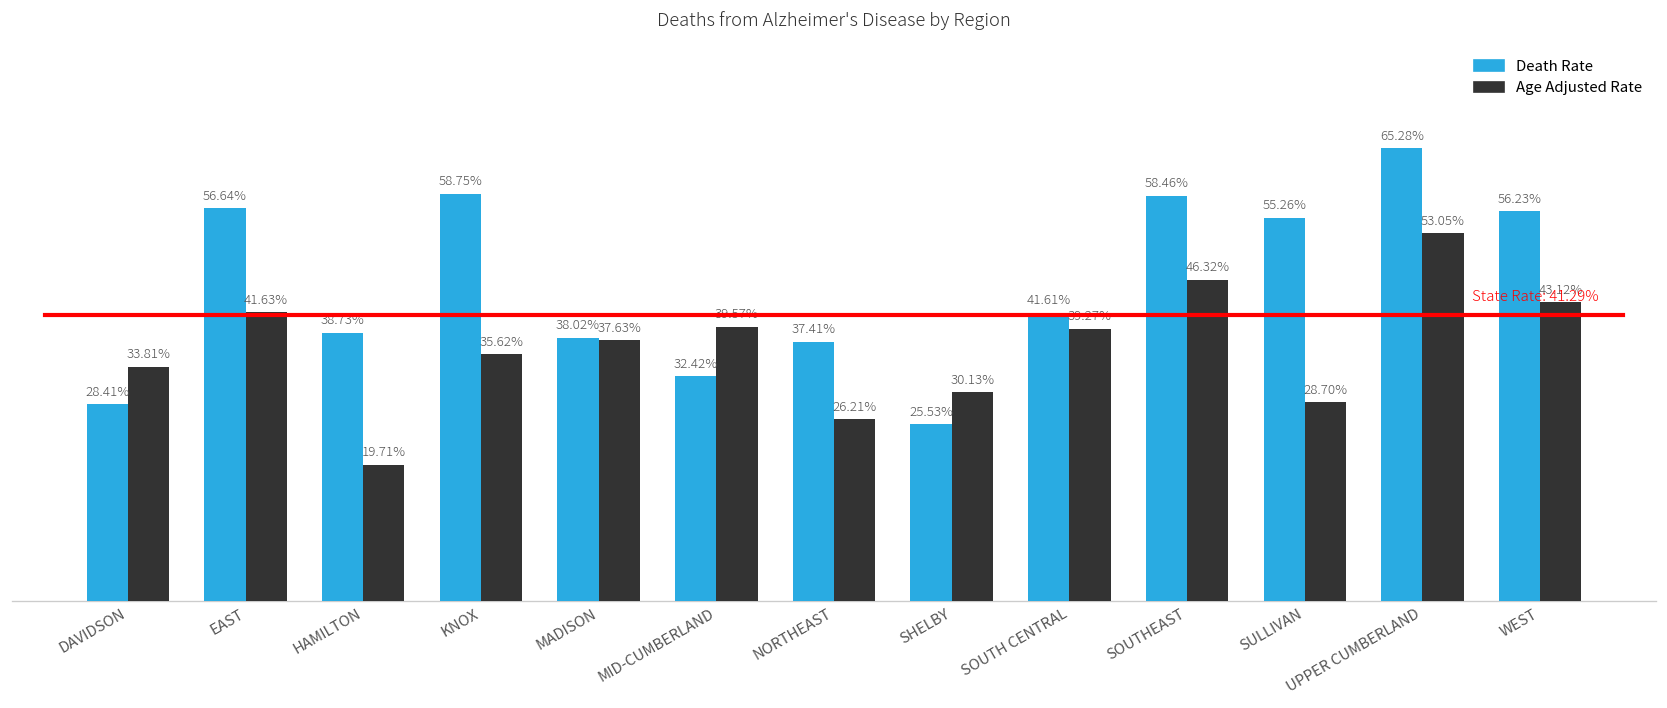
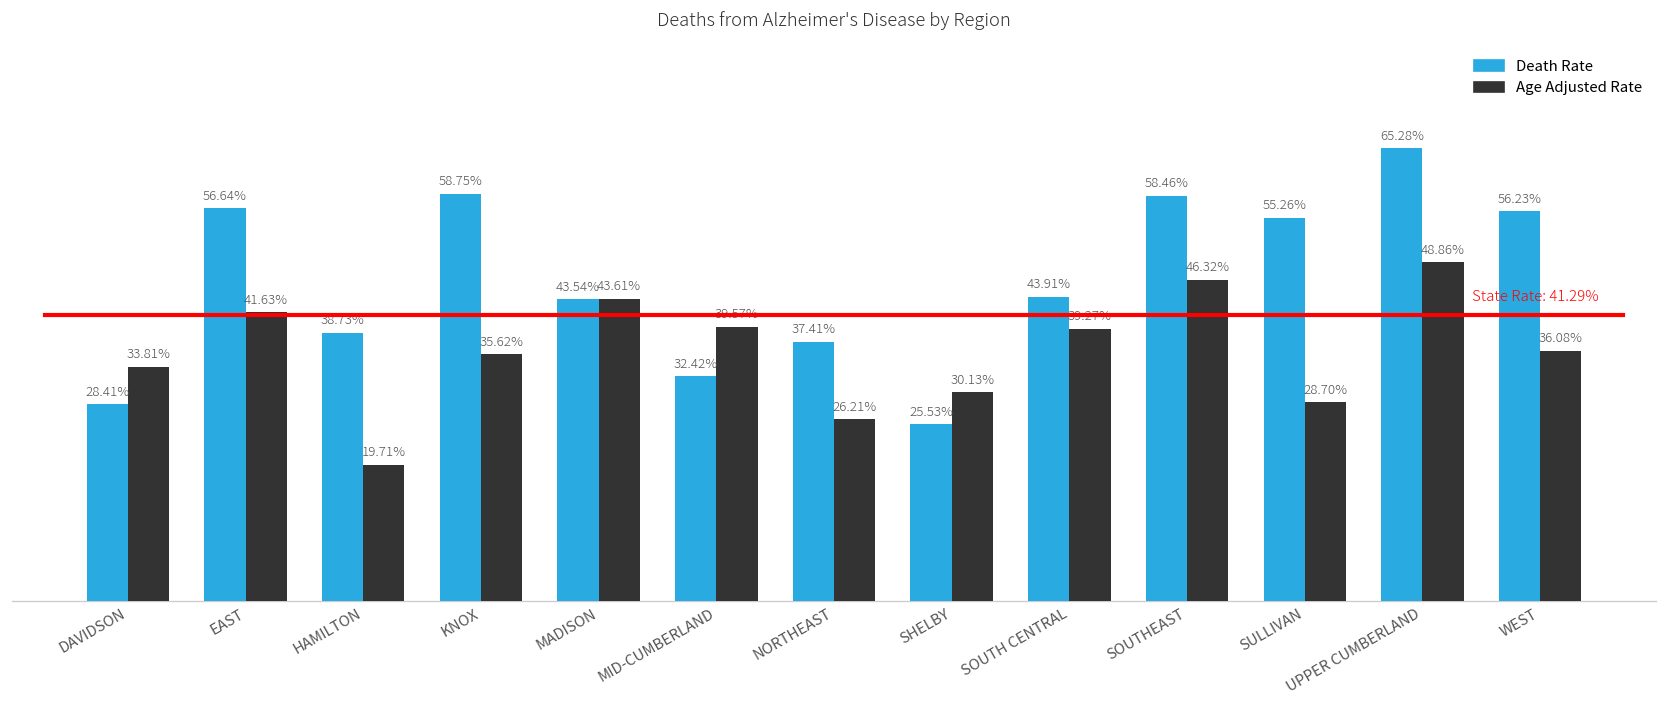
Death Rate, MADISON: 38.02% -> 43.54%
Age Adjusted Rate, MADISON: 37.63% -> 43.61%
Death Rate, SOUTH CENTRAL: 41.61% -> 43.91%
Age Adjusted Rate, UPPER CUMBERLAND: 53.05% -> 48.86%
Age Adjusted Rate, WEST: 43.12% -> 36.08%
